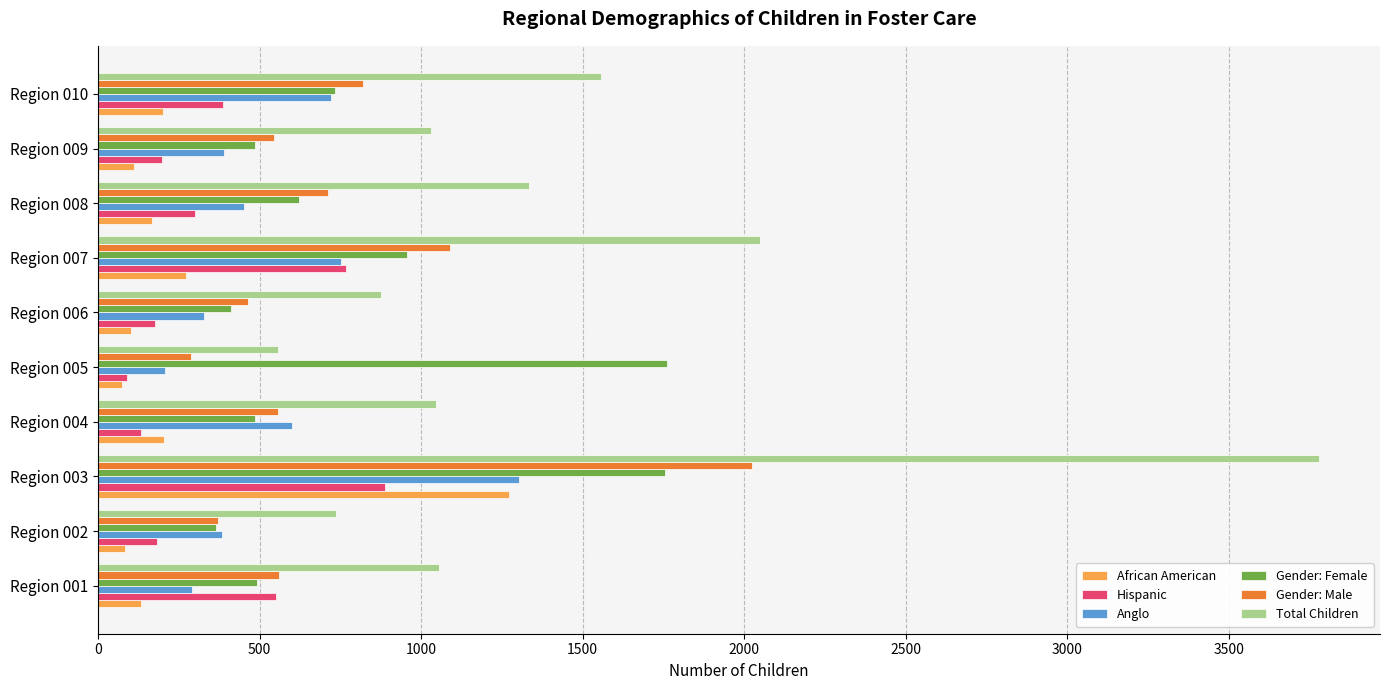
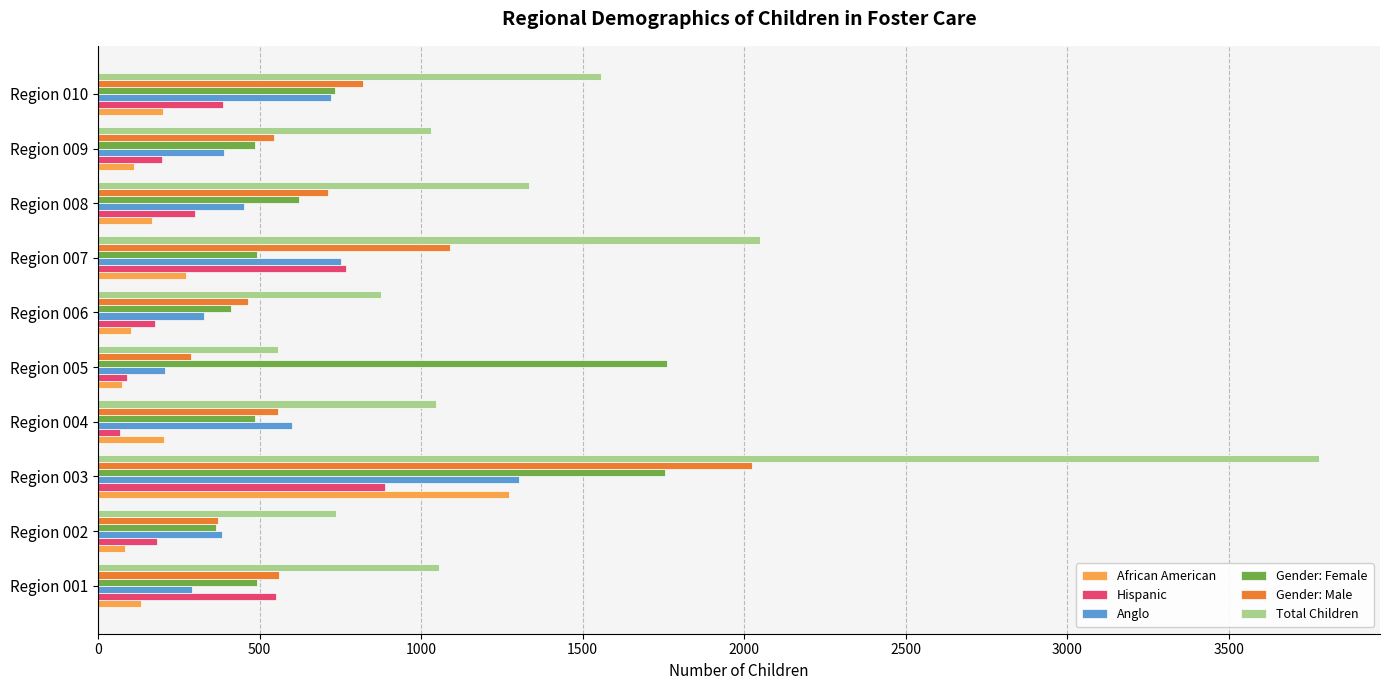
Gender: Female, Region 007: 960 -> 490
Hispanic, Region 004: 130 -> 70
